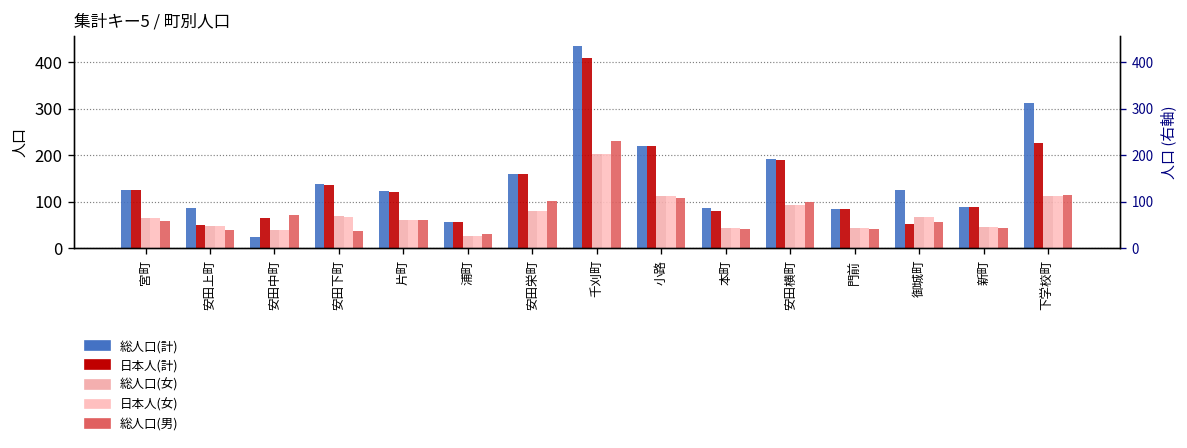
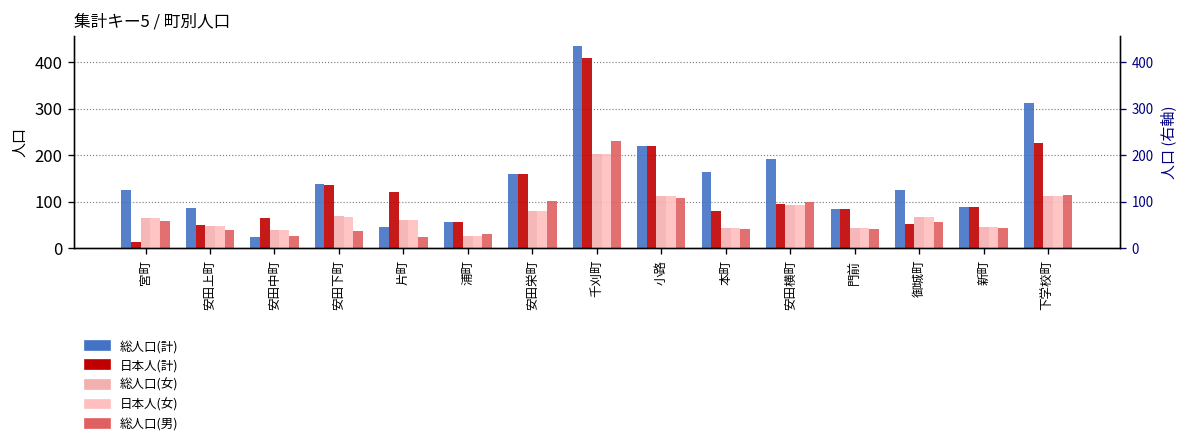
日本人(計), 宮町: 120 -> 10
総人口(男), 安田中町: 70 -> 30
総人口(計), 片町: 120 -> 50
総人口(男), 片町: 60 -> 20
総人口(計), 本町: 90 -> 160
日本人(計), 安田横町: 190 -> 100
